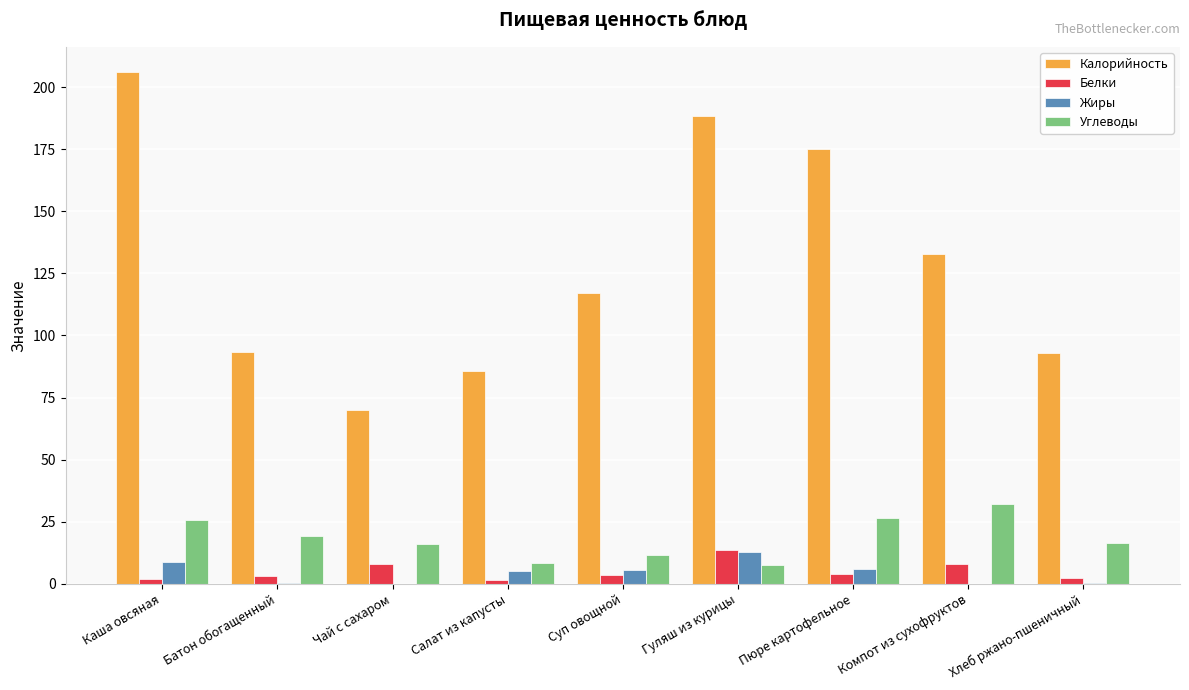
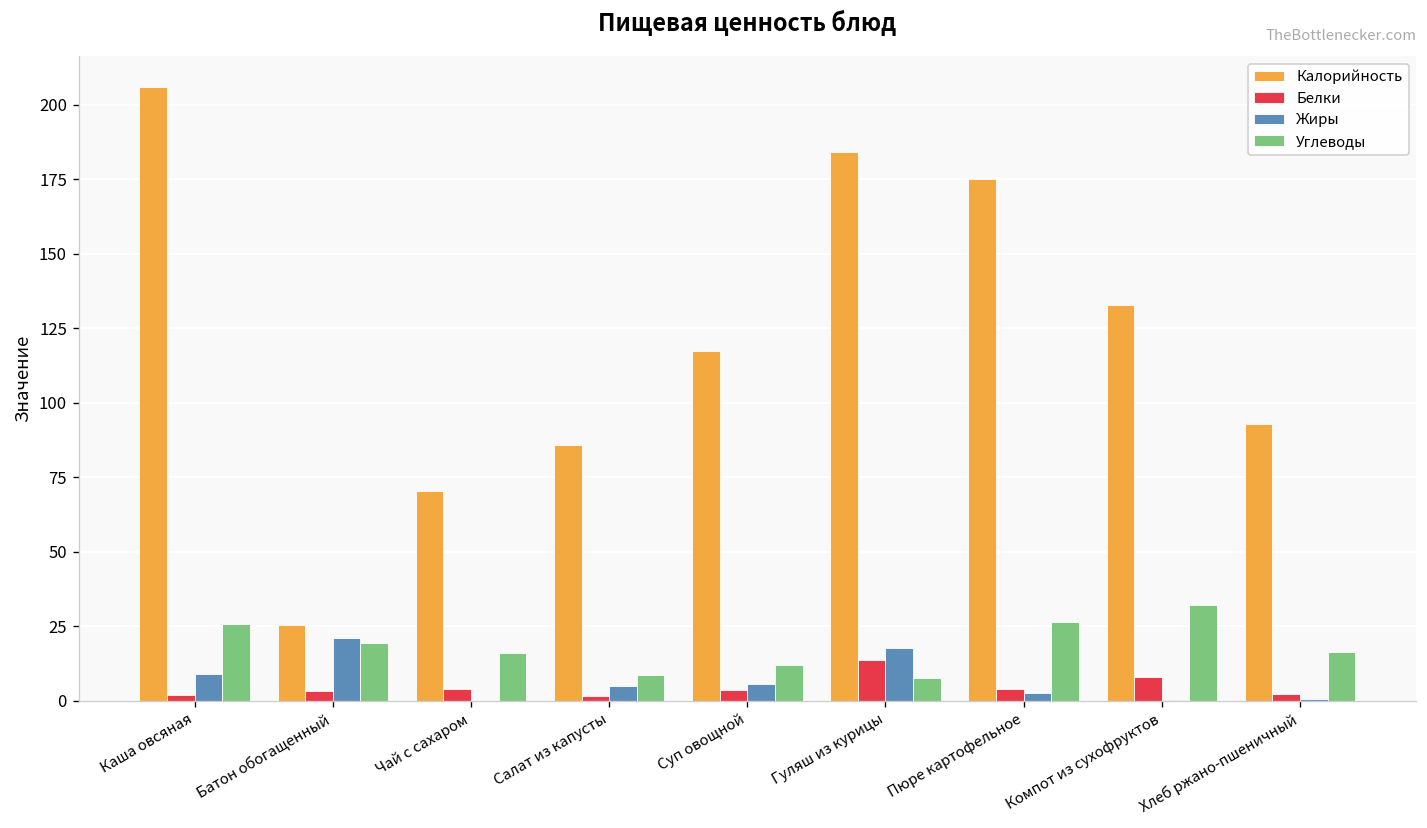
Калорийность, Батон обогащенный: 94 -> 25
Жиры, Батон обогащенный: 0 -> 21
Белки, Чай с сахаром: 8 -> 4
Калорийность, Гуляш из курицы: 188 -> 184
Жиры, Гуляш из курицы: 13 -> 18
Жиры, Пюре картофельное: 6 -> 3
